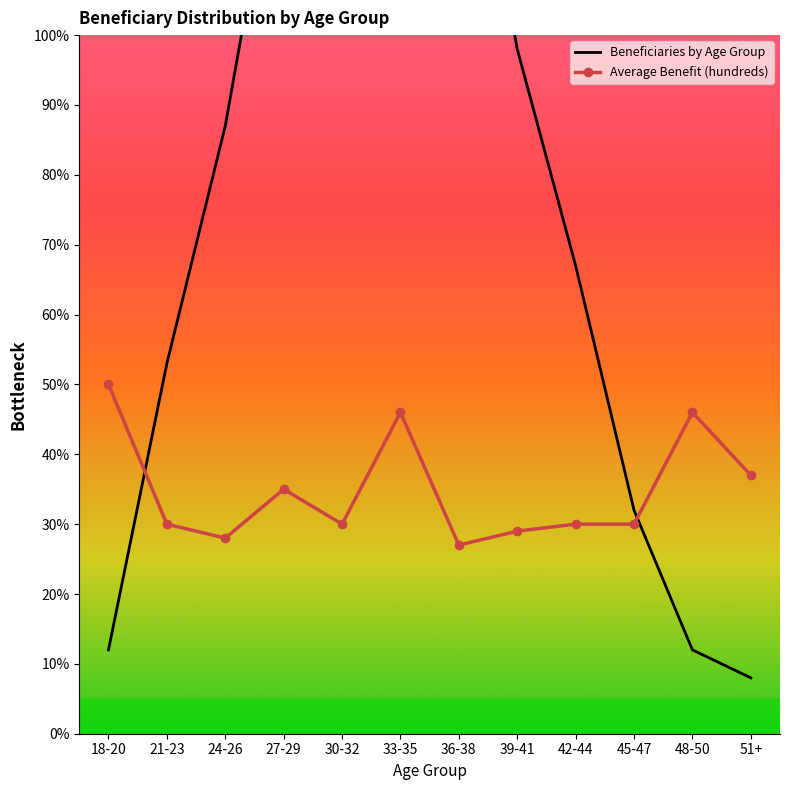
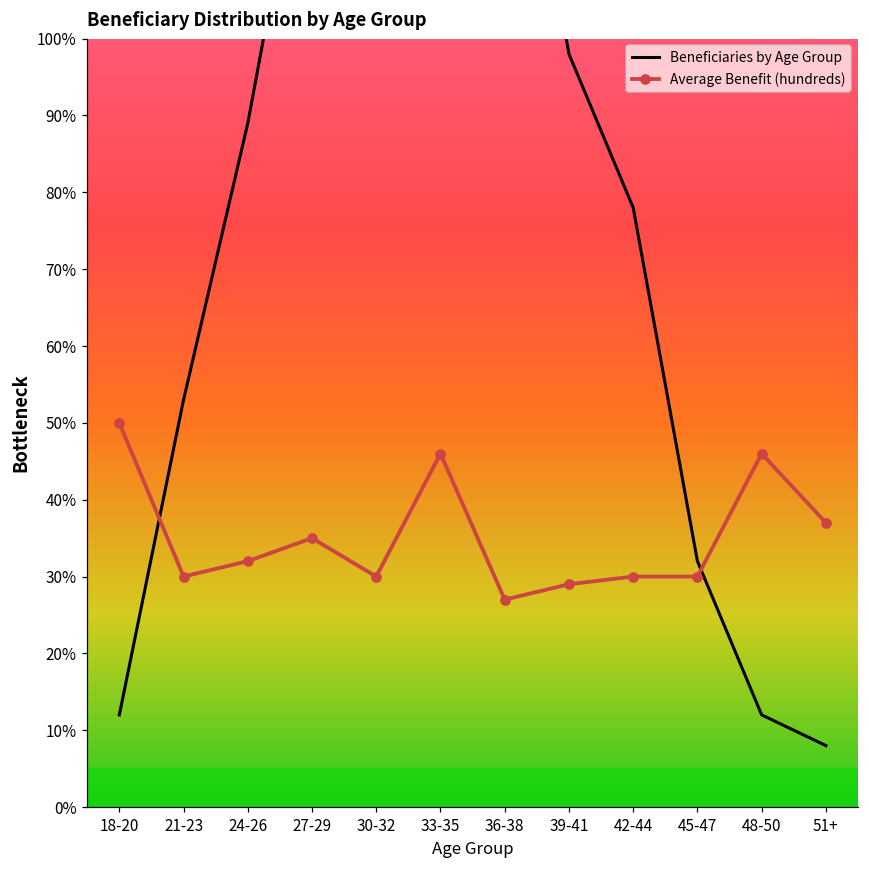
Beneficiaries by Age Group, 24-26: 87% -> 89%
Average Benefit (hundreds), 24-26: 28% -> 32%
Beneficiaries by Age Group, 42-44: 67% -> 78%
